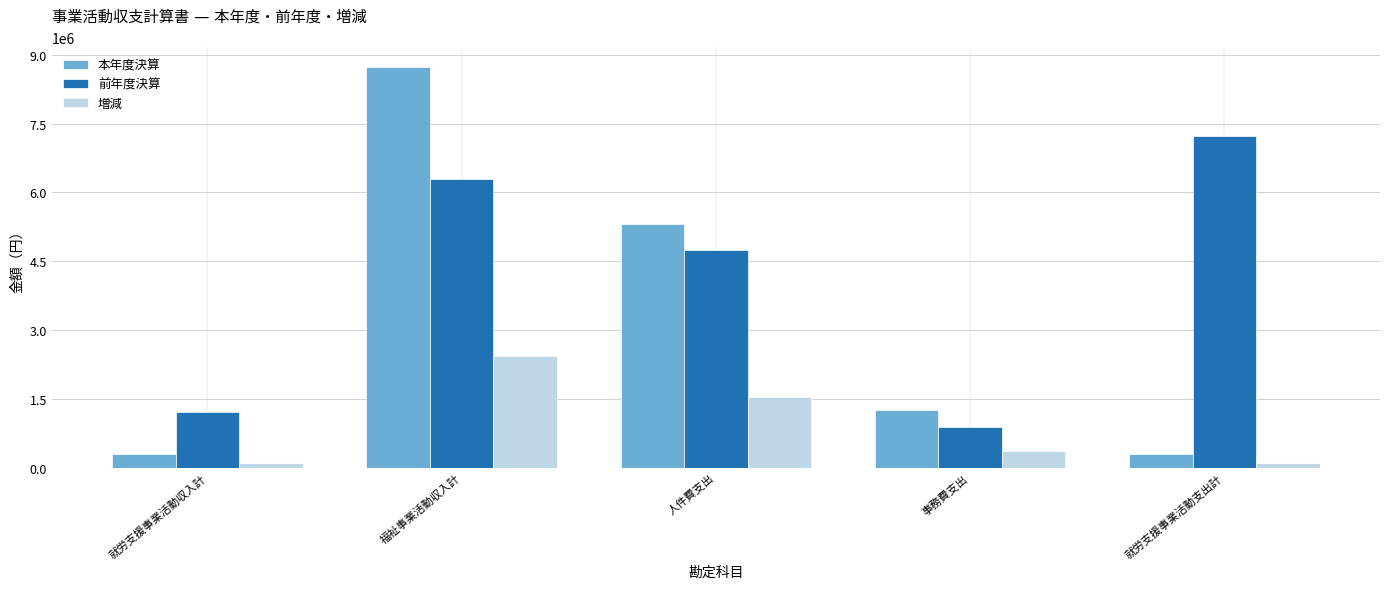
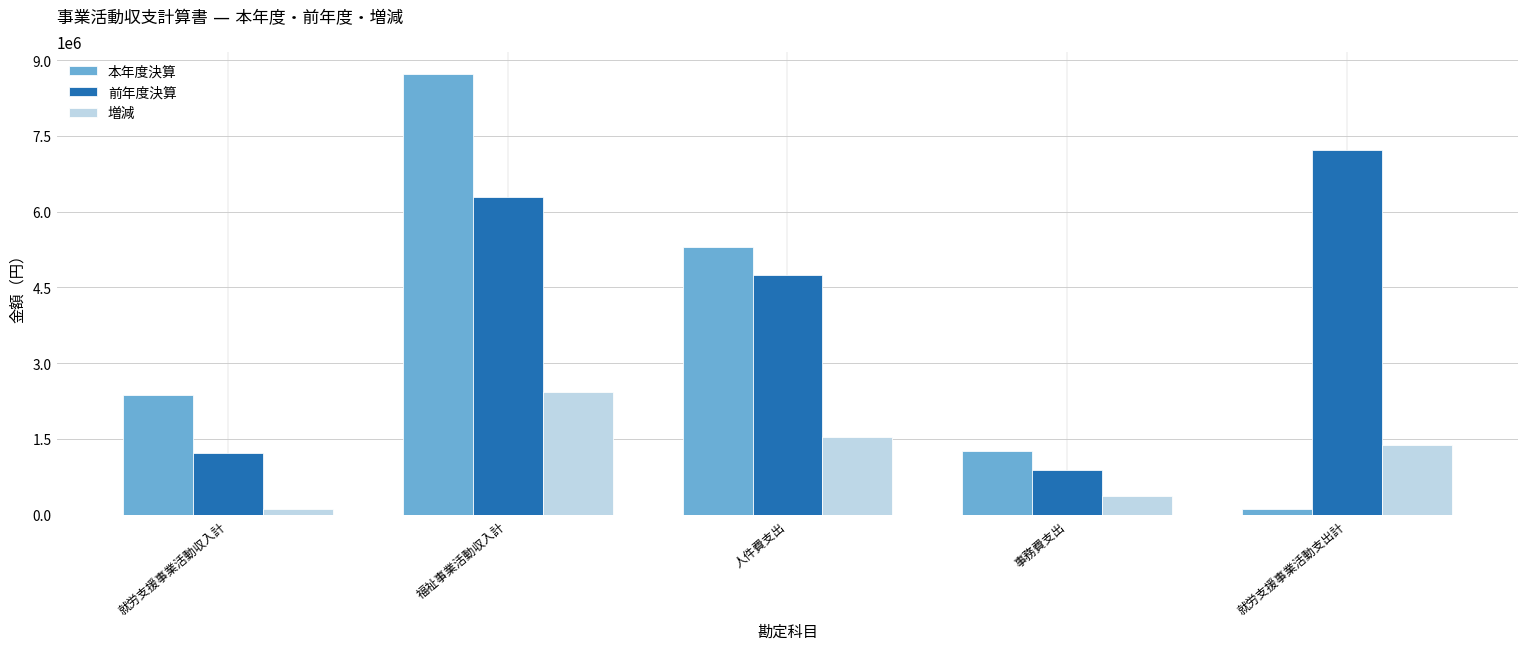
本年度決算, 就労支援事業活動収入計: 300000 -> 2400000
本年度決算, 就労支援事業活動支出計: 300000 -> 100000
増減, 就労支援事業活動支出計: 100000 -> 1400000
